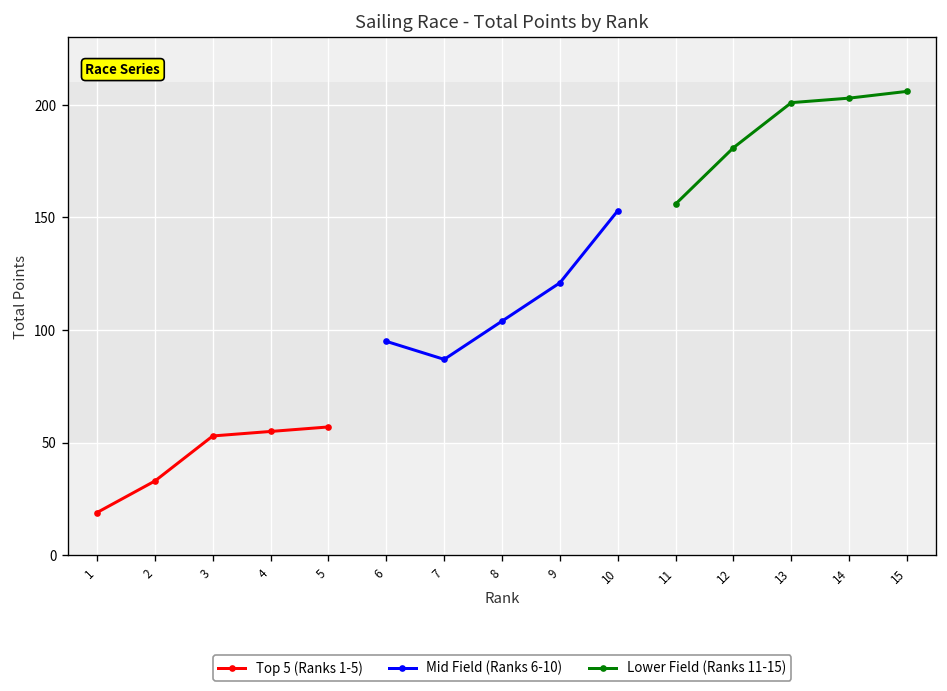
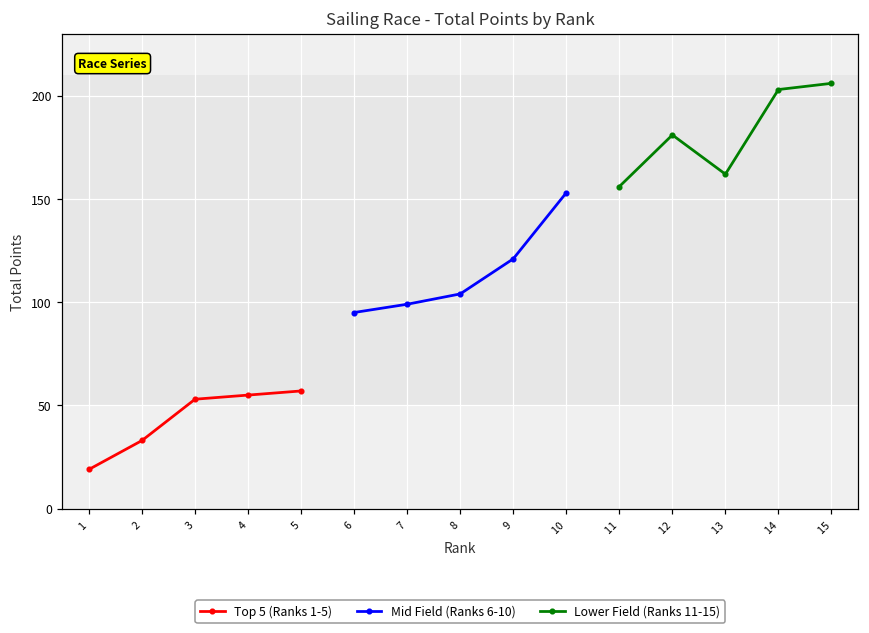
Mid Field (Ranks 6-10), 7: 87 -> 99
Lower Field (Ranks 11-15), 13: 201 -> 162
